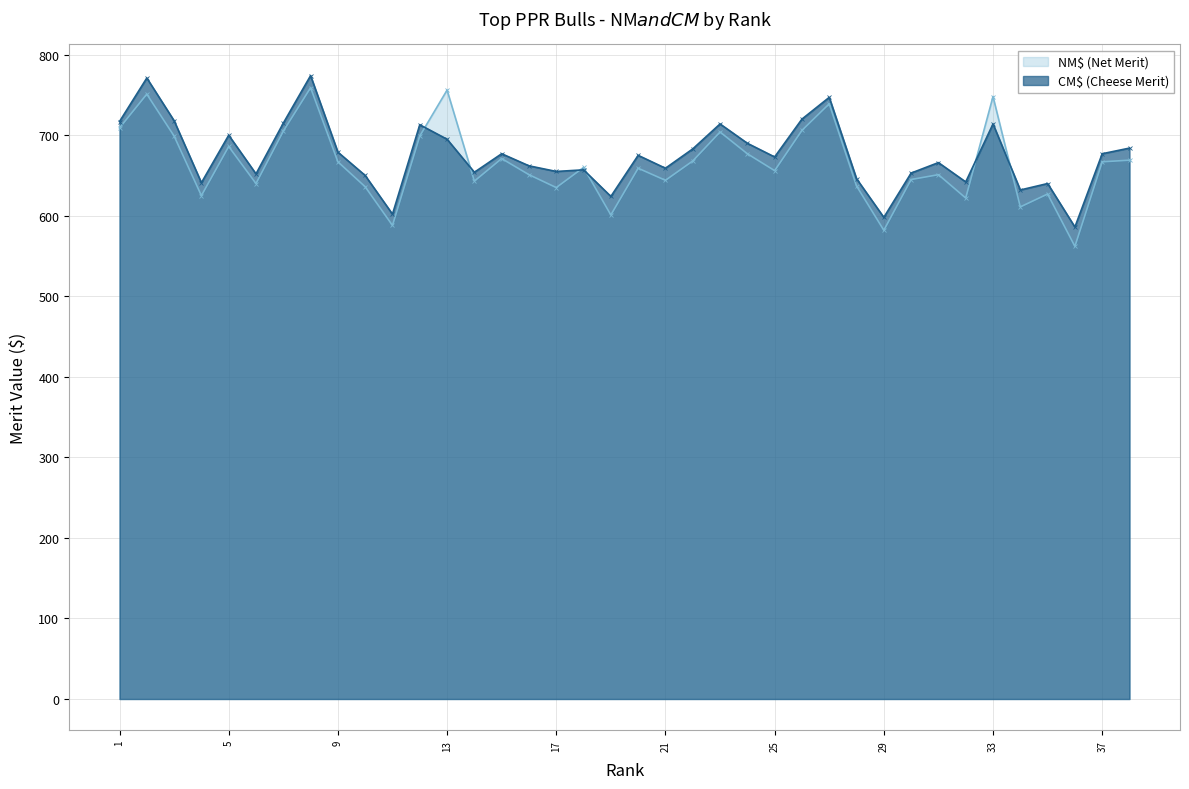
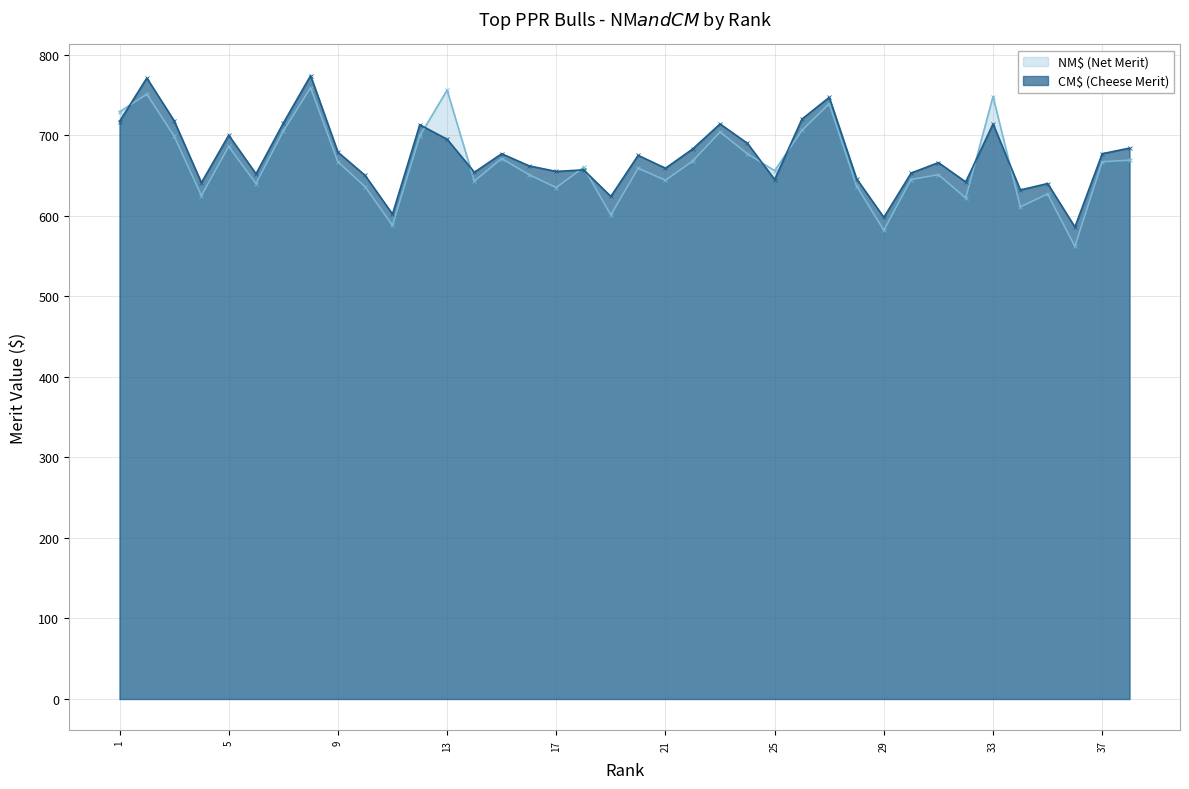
NM$ (Net Merit), 1: 710 -> 730
CM$ (Cheese Merit), 25: 670 -> 650
